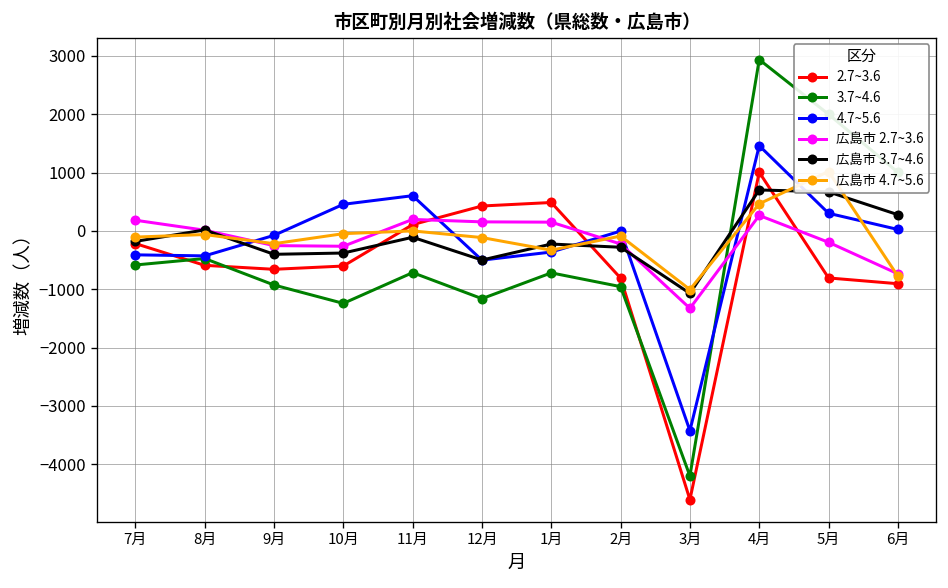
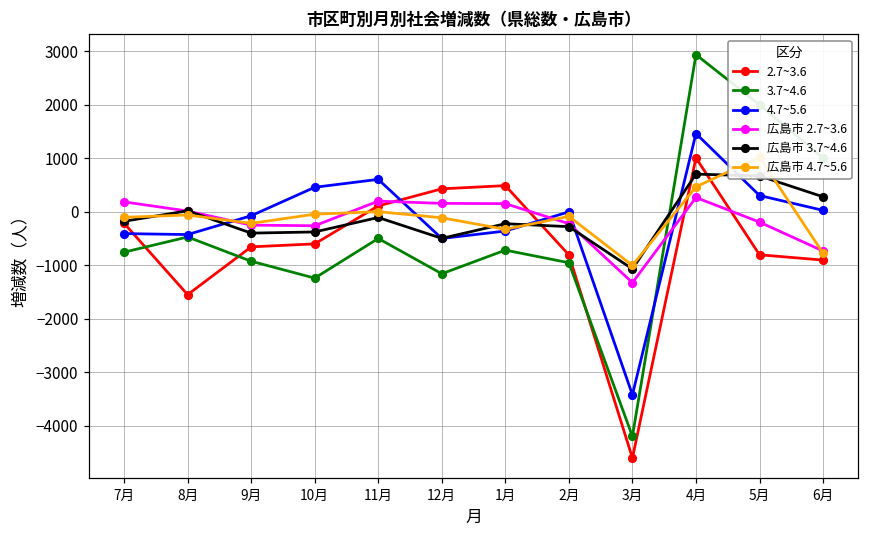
3.7~4.6, 7月: -600 -> -800
2.7~3.6, 8月: -600 -> -1600
3.7~4.6, 11月: -700 -> -500
